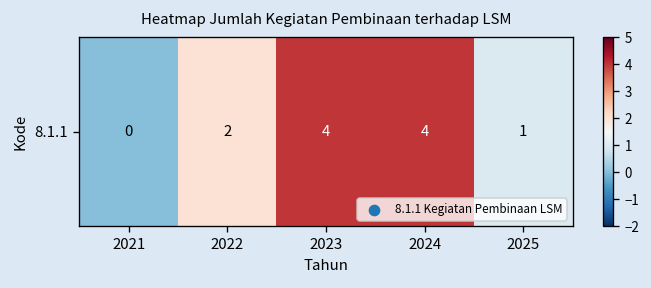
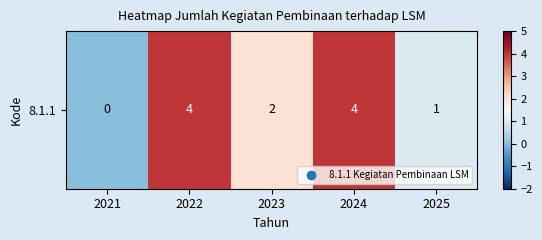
8.1.1, 2022: 2 -> 4
8.1.1, 2023: 4 -> 2
